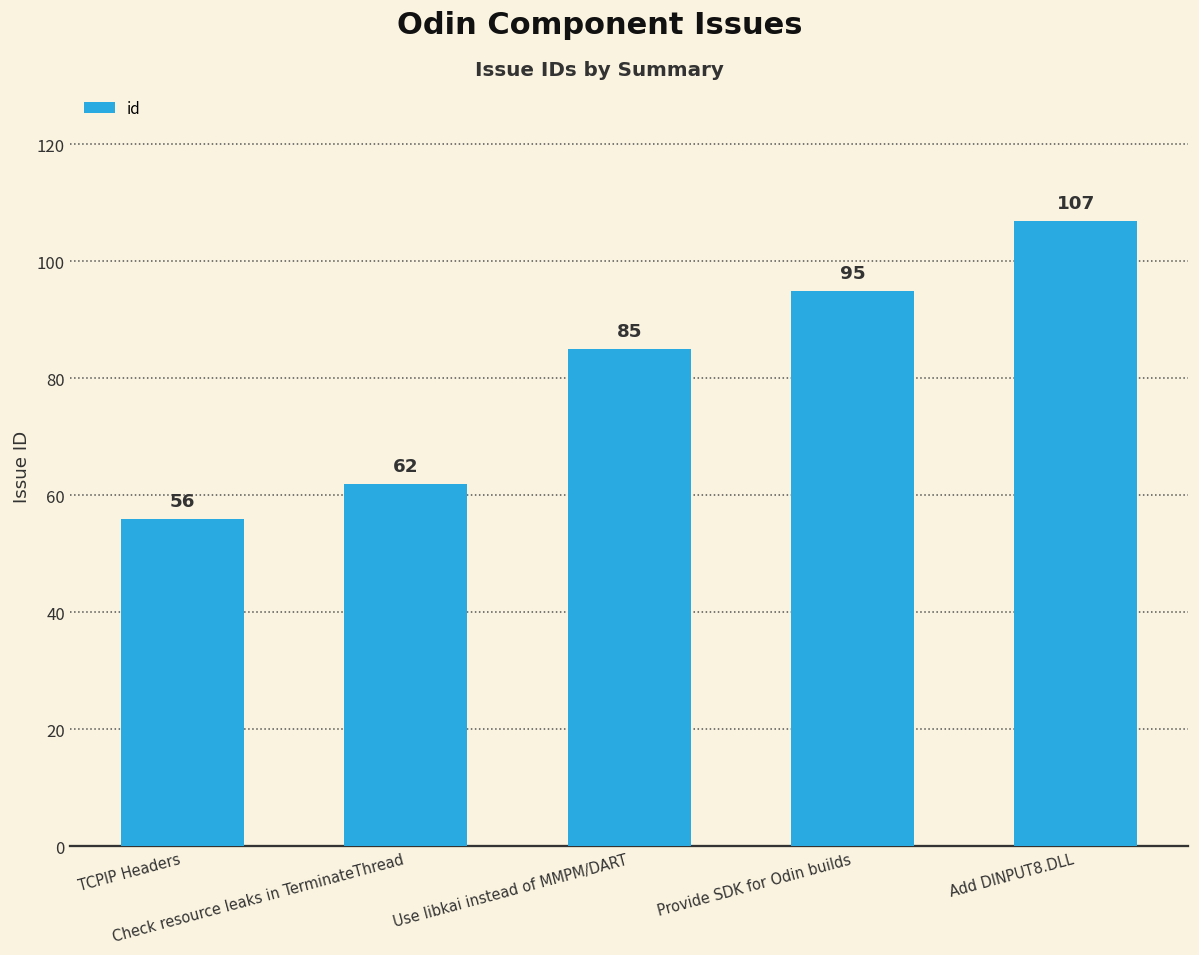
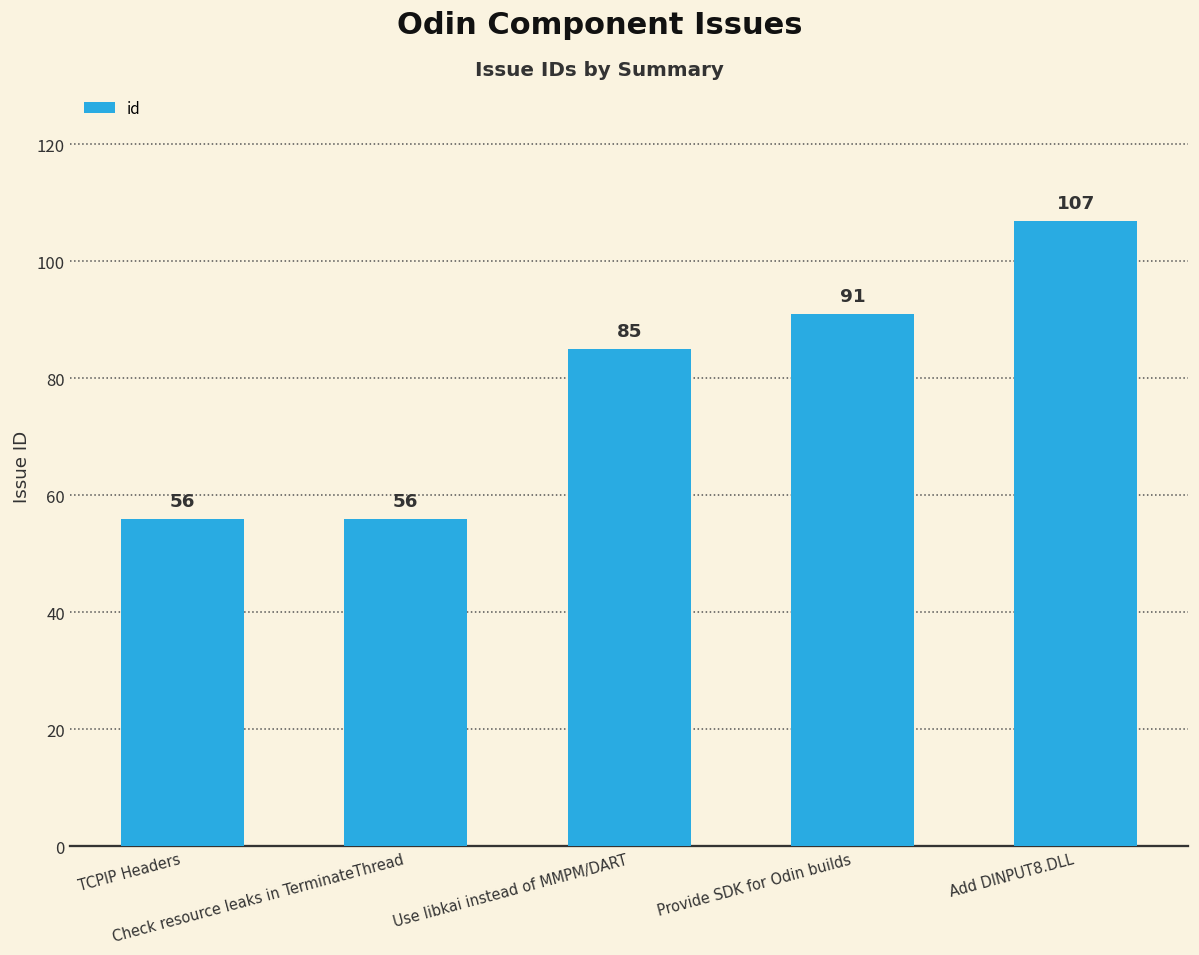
Check resource leaks in TerminateThread: 62 -> 56
Provide SDK for Odin builds: 95 -> 91
